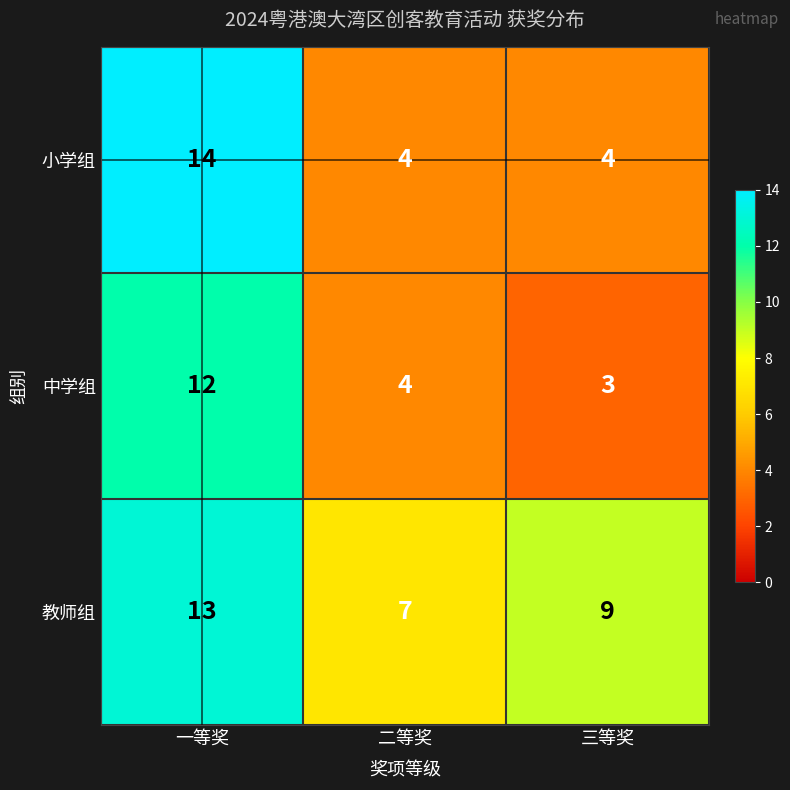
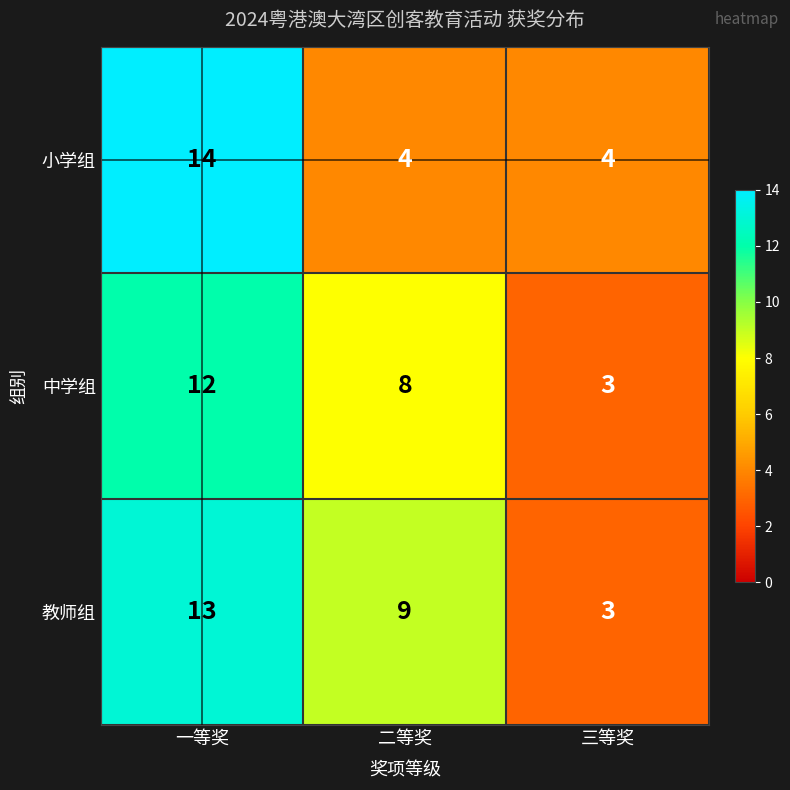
中学组, 二等奖: 4 -> 8
教师组, 二等奖: 7 -> 9
教师组, 三等奖: 9 -> 3
